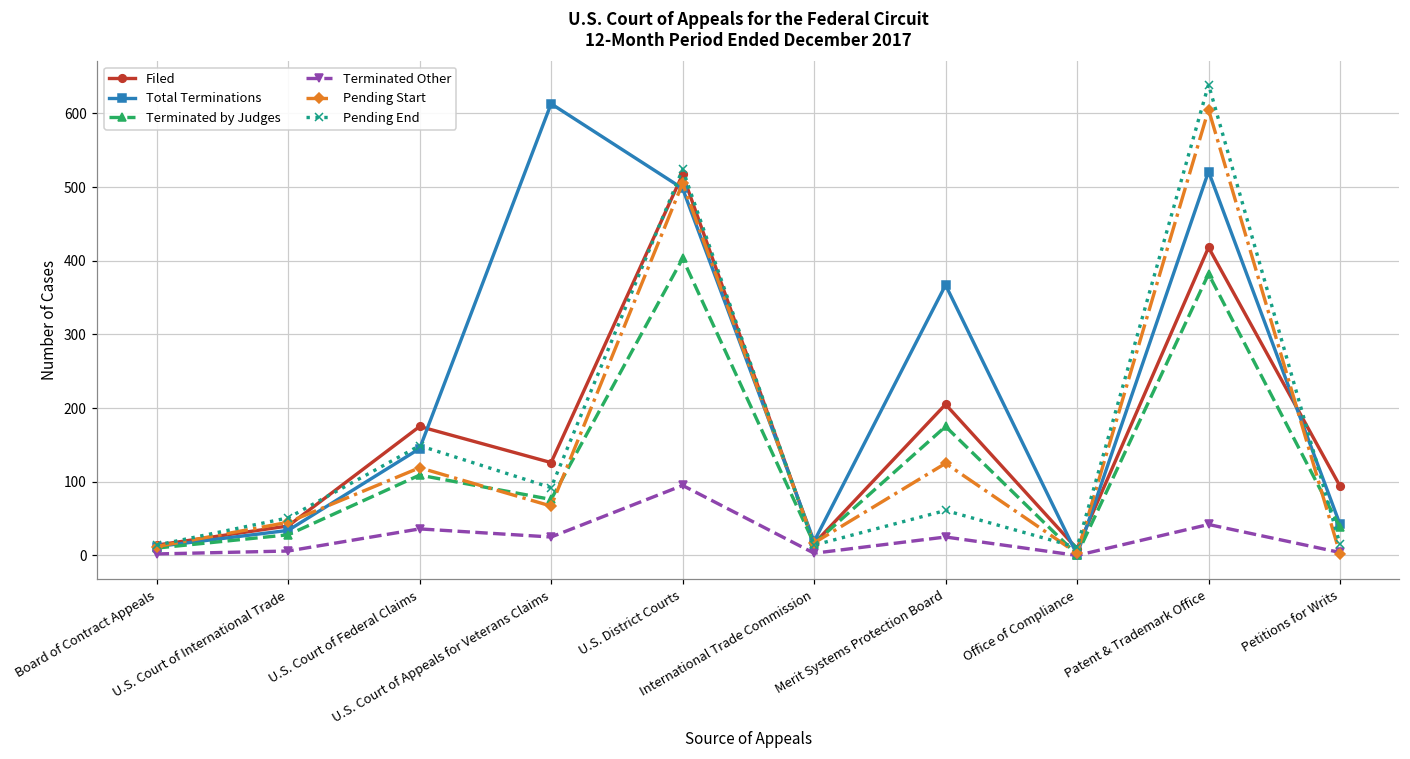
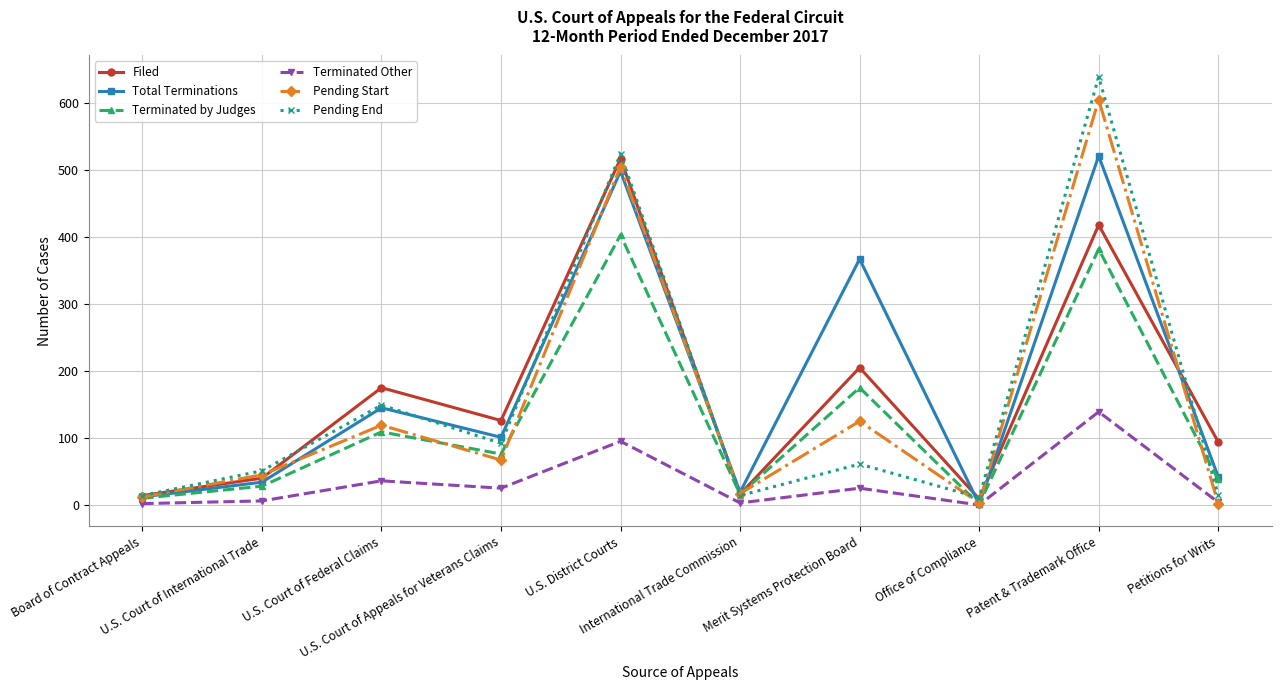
Total Terminations, U.S. Court of Appeals for Veterans Claims: 610 -> 100
Terminated Other, Patent & Trademark Office: 40 -> 140
